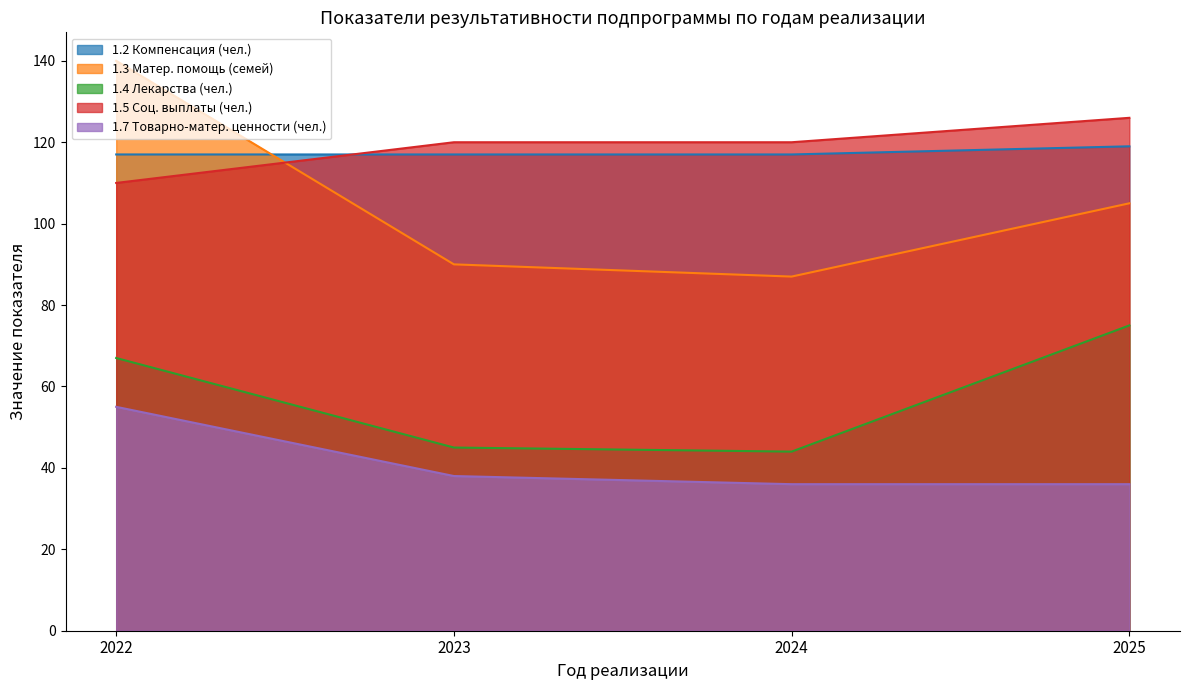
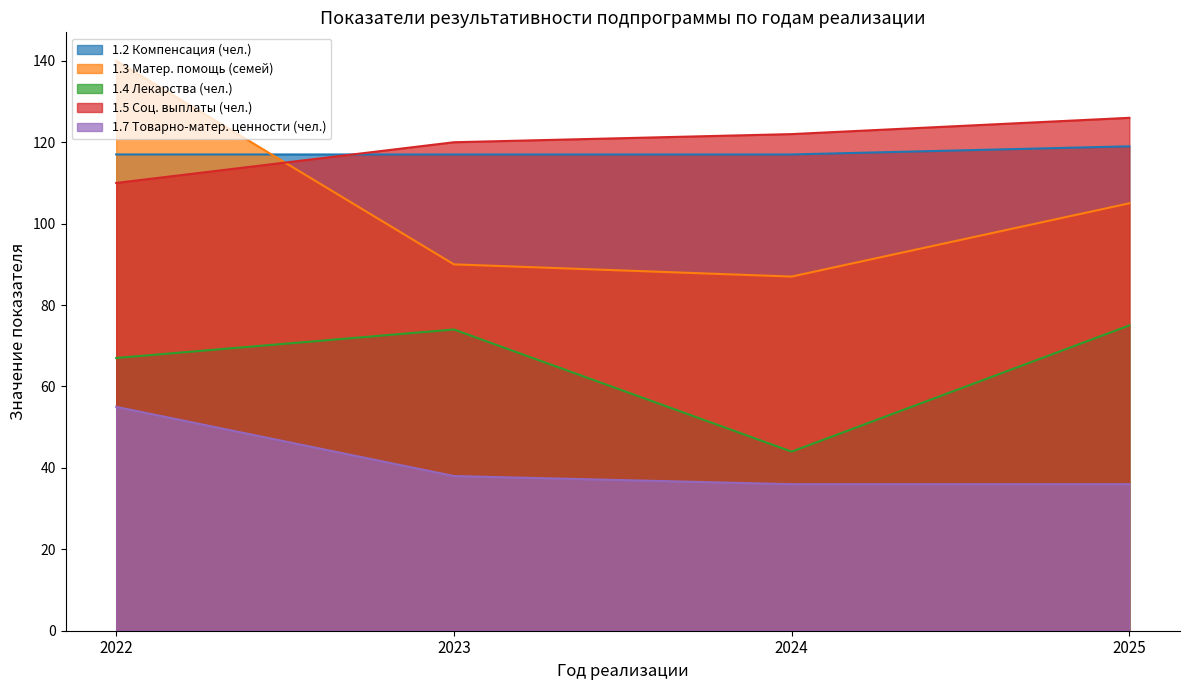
1.4 Лекарства (чел.), 2023: 45 -> 74
1.5 Соц. выплаты (чел.), 2024: 120 -> 122
